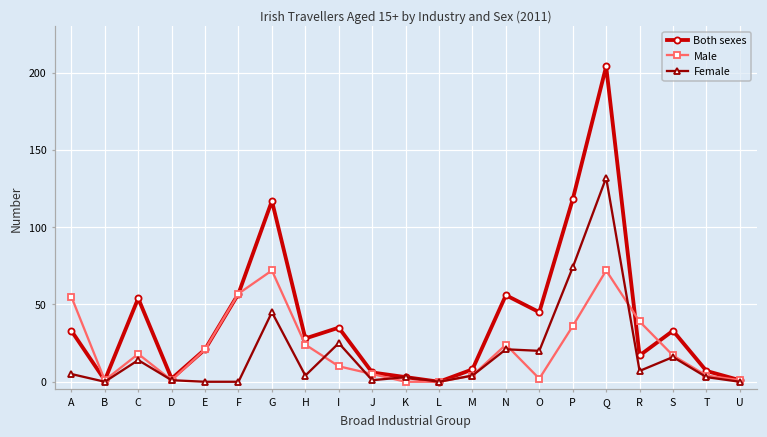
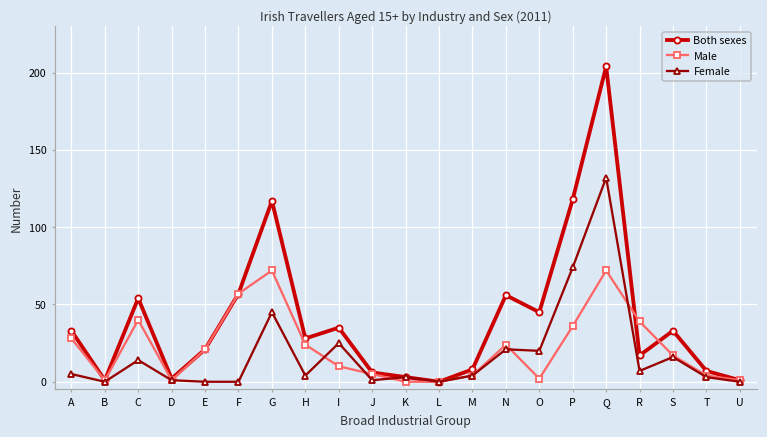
Male, A: 55 -> 28
Male, C: 18 -> 40
